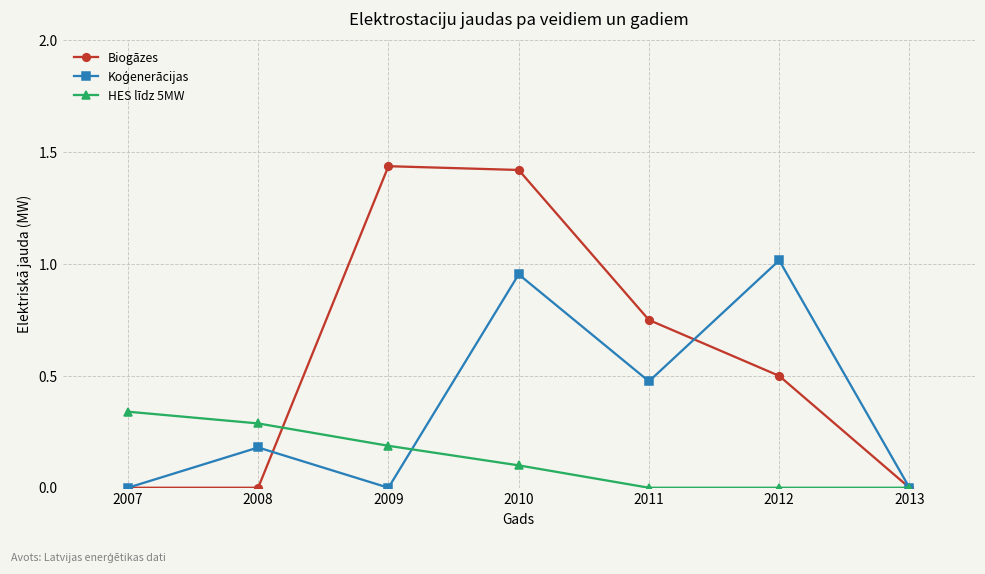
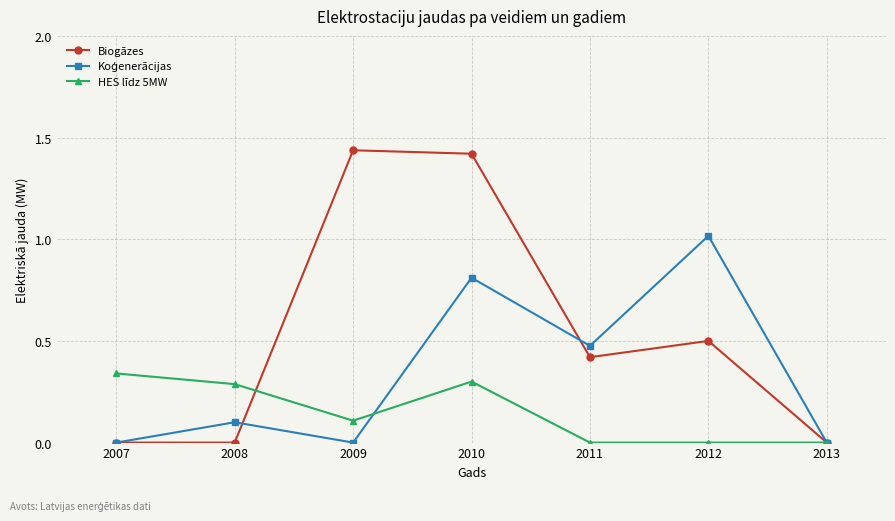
Koģenerācijas, 2008: 0.18 -> 0.10
HES līdz 5MW, 2009: 0.19 -> 0.11
Koģenerācijas, 2010: 0.95 -> 0.81
HES līdz 5MW, 2010: 0.1 -> 0.3
Biogāzes, 2011: 0.75 -> 0.42
